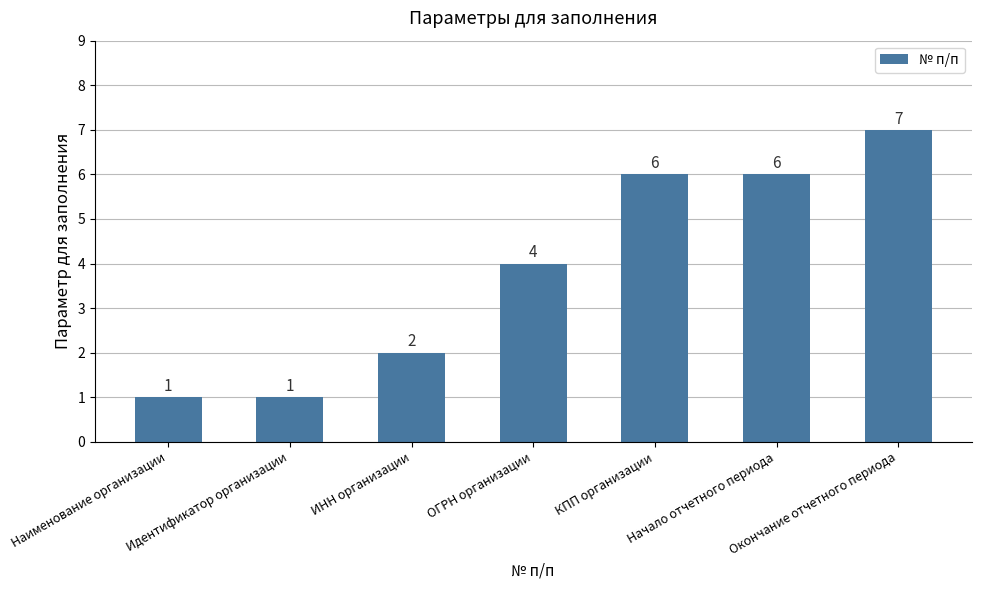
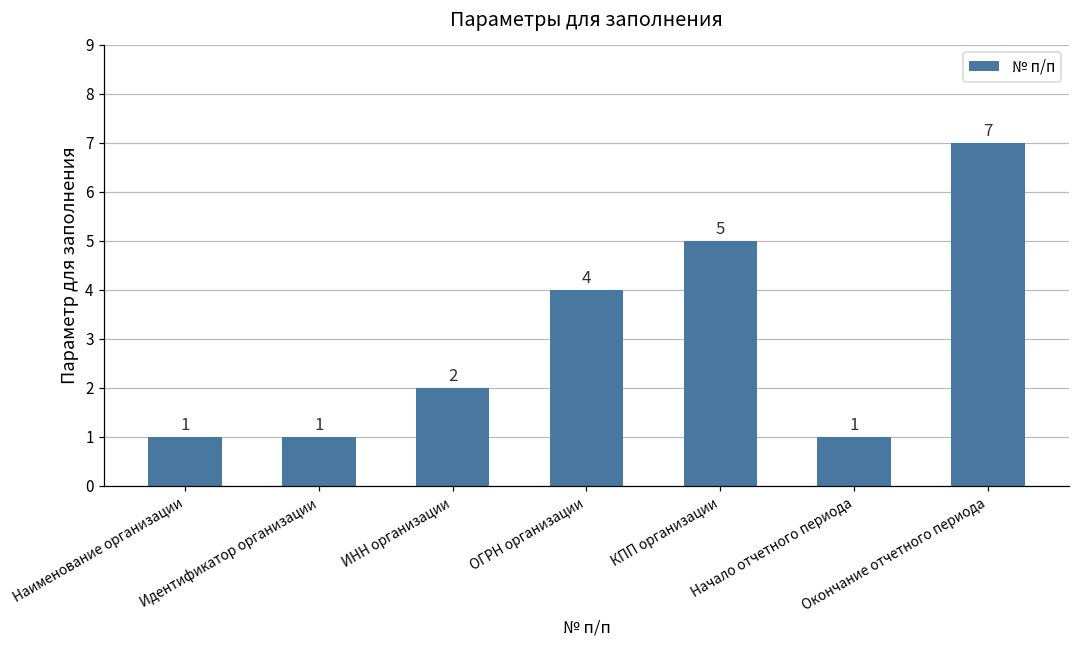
КПП организации: 6 -> 5
Начало отчетного периода: 6 -> 1
